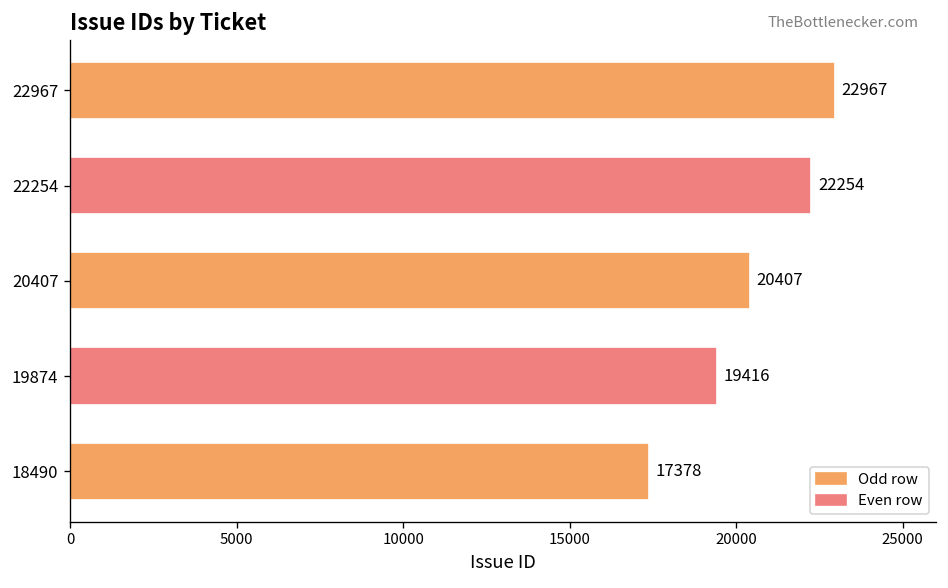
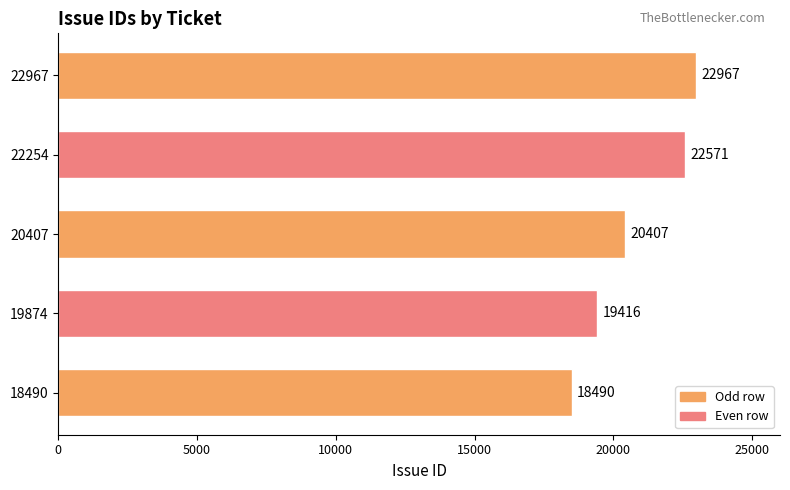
22254: 22254 -> 22571
18490: 17378 -> 18490
